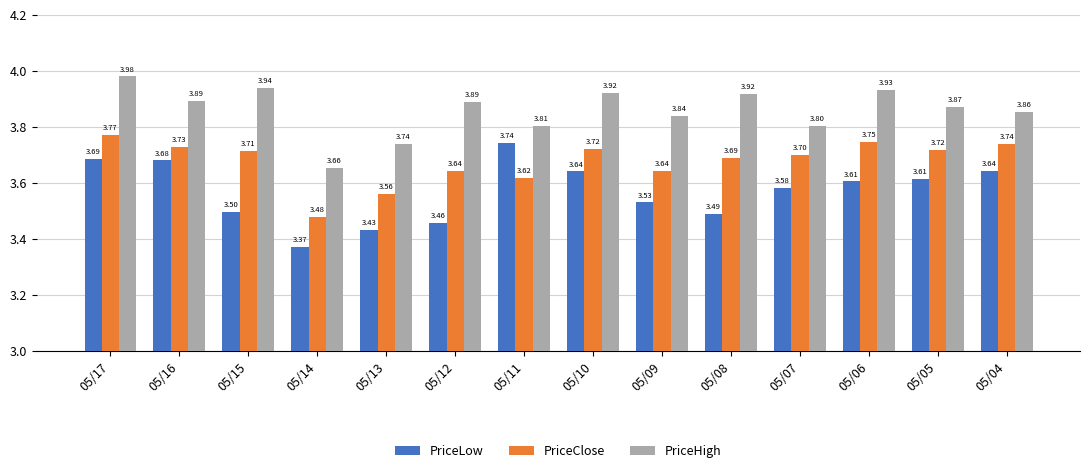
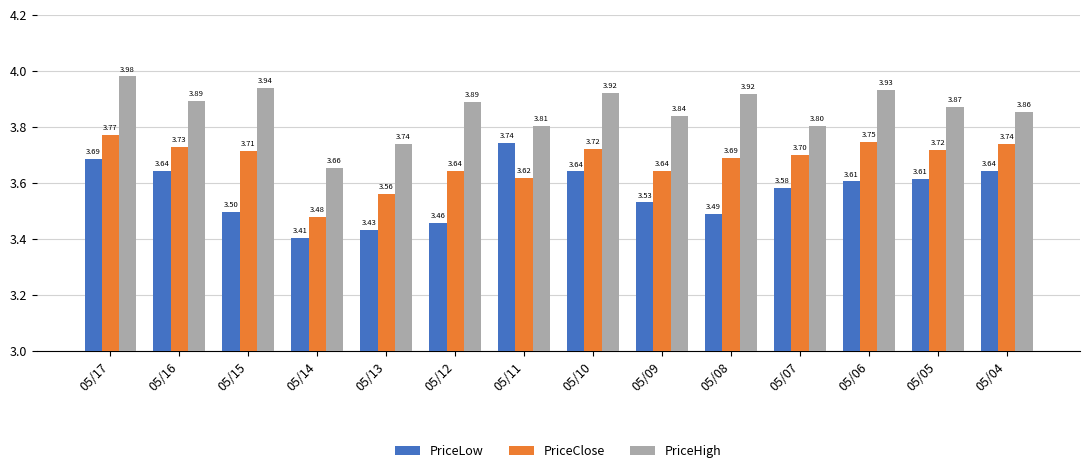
PriceLow, 05/16: 3.68 -> 3.64
PriceLow, 05/14: 3.37 -> 3.41
